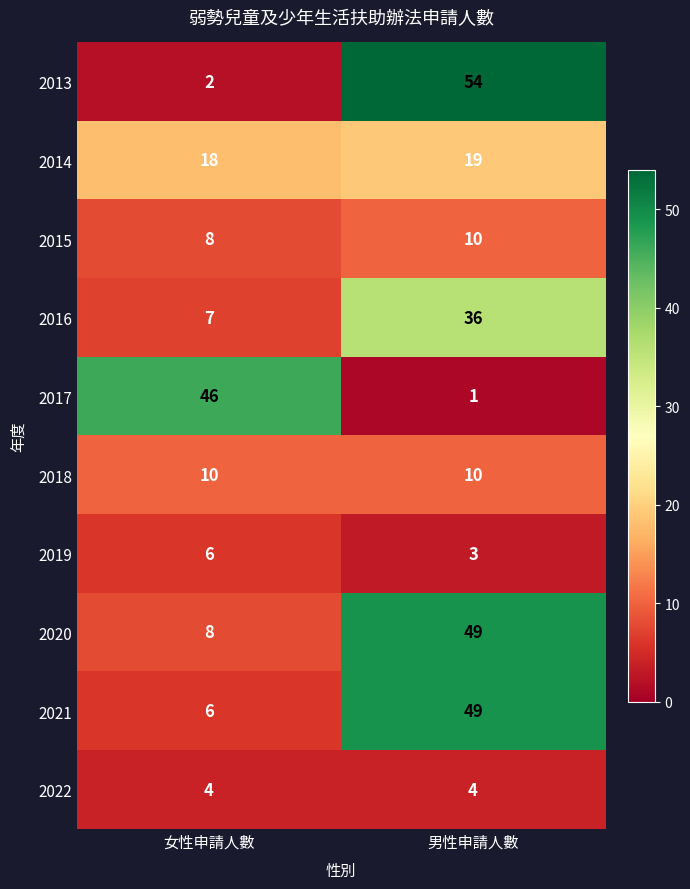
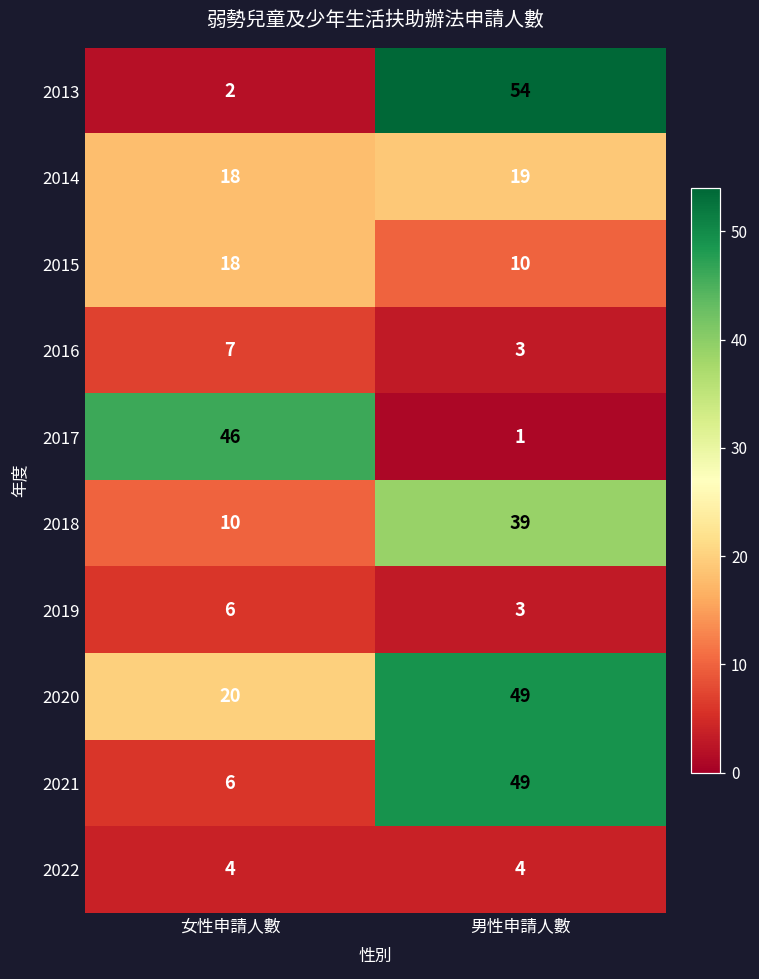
2015, 女性申請人數: 8 -> 18
2016, 男性申請人數: 36 -> 3
2018, 男性申請人數: 10 -> 39
2020, 女性申請人數: 8 -> 20
